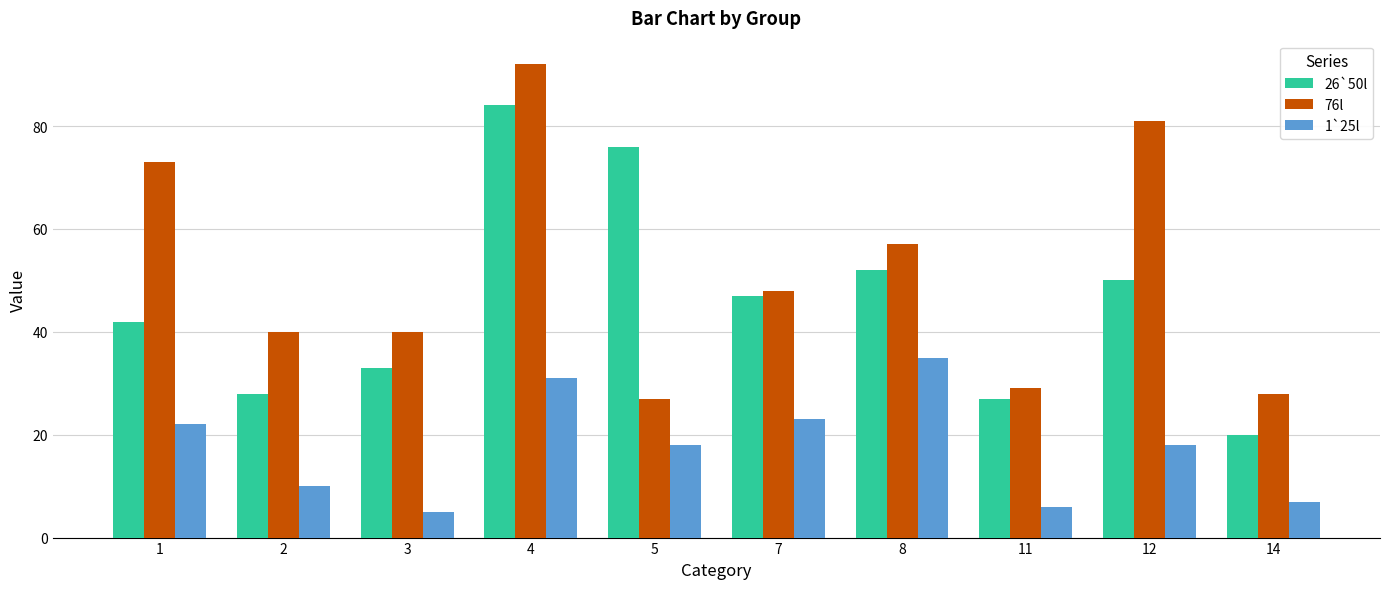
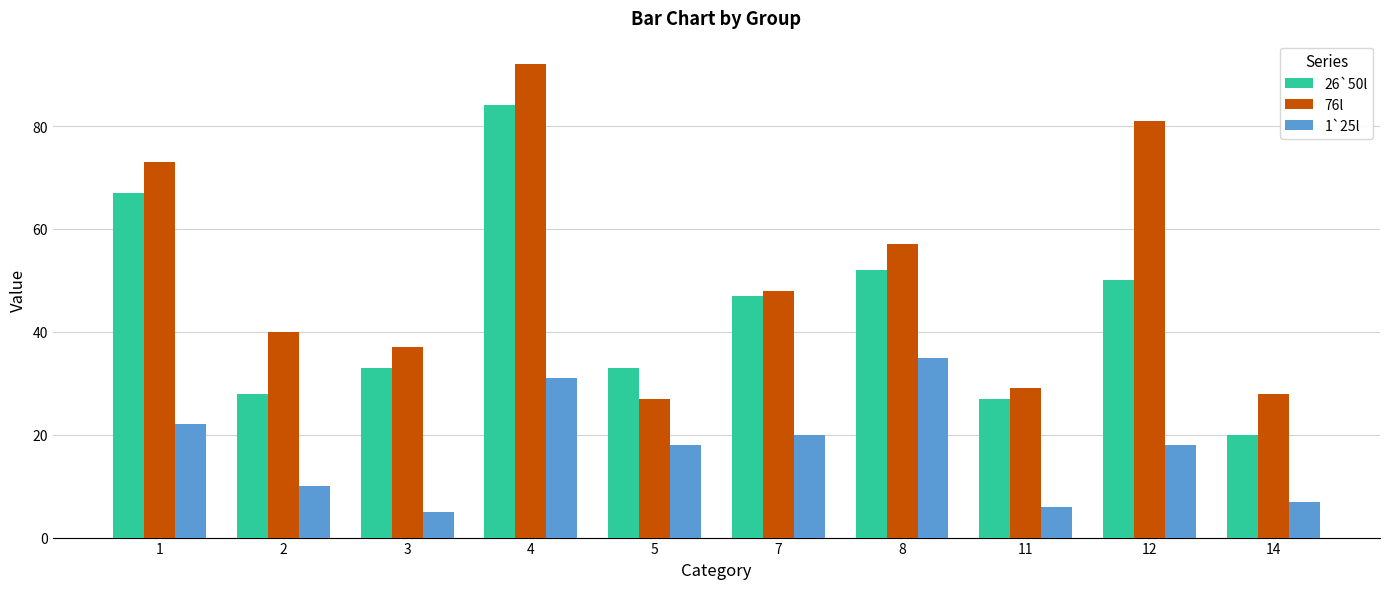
26`50l, 1: 42 -> 67
76l, 3: 40 -> 37
26`50l, 5: 76 -> 33
1`25l, 7: 23 -> 20
